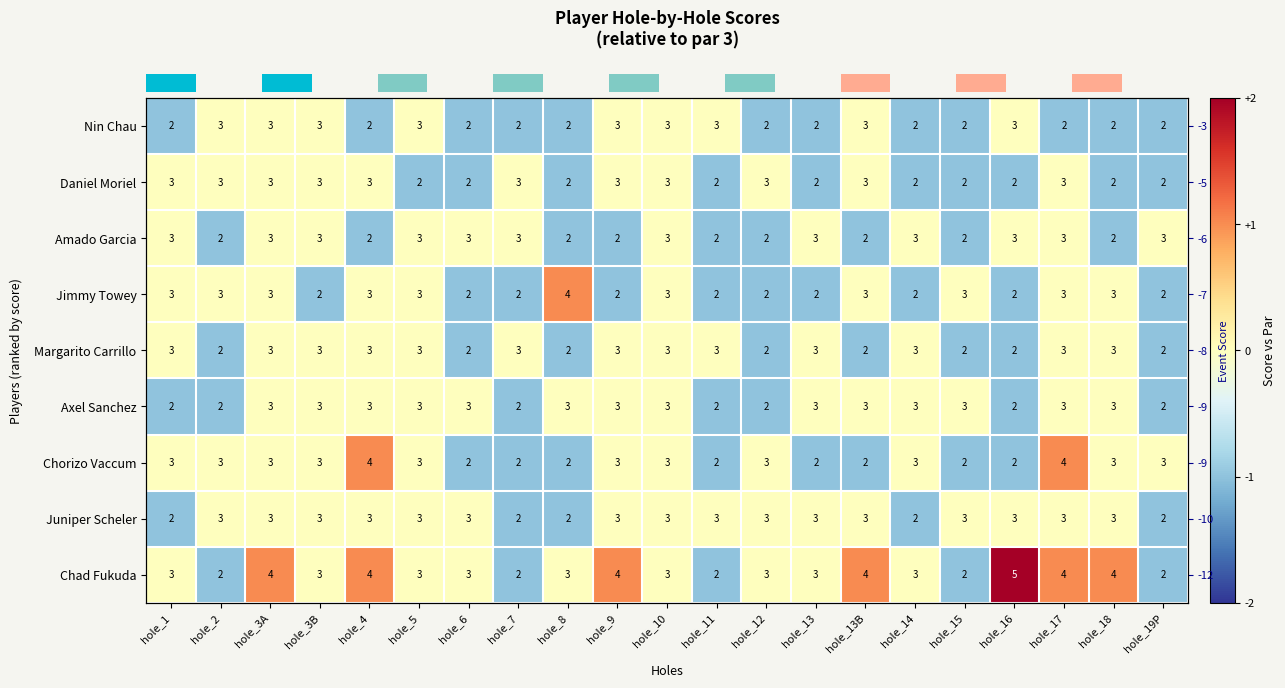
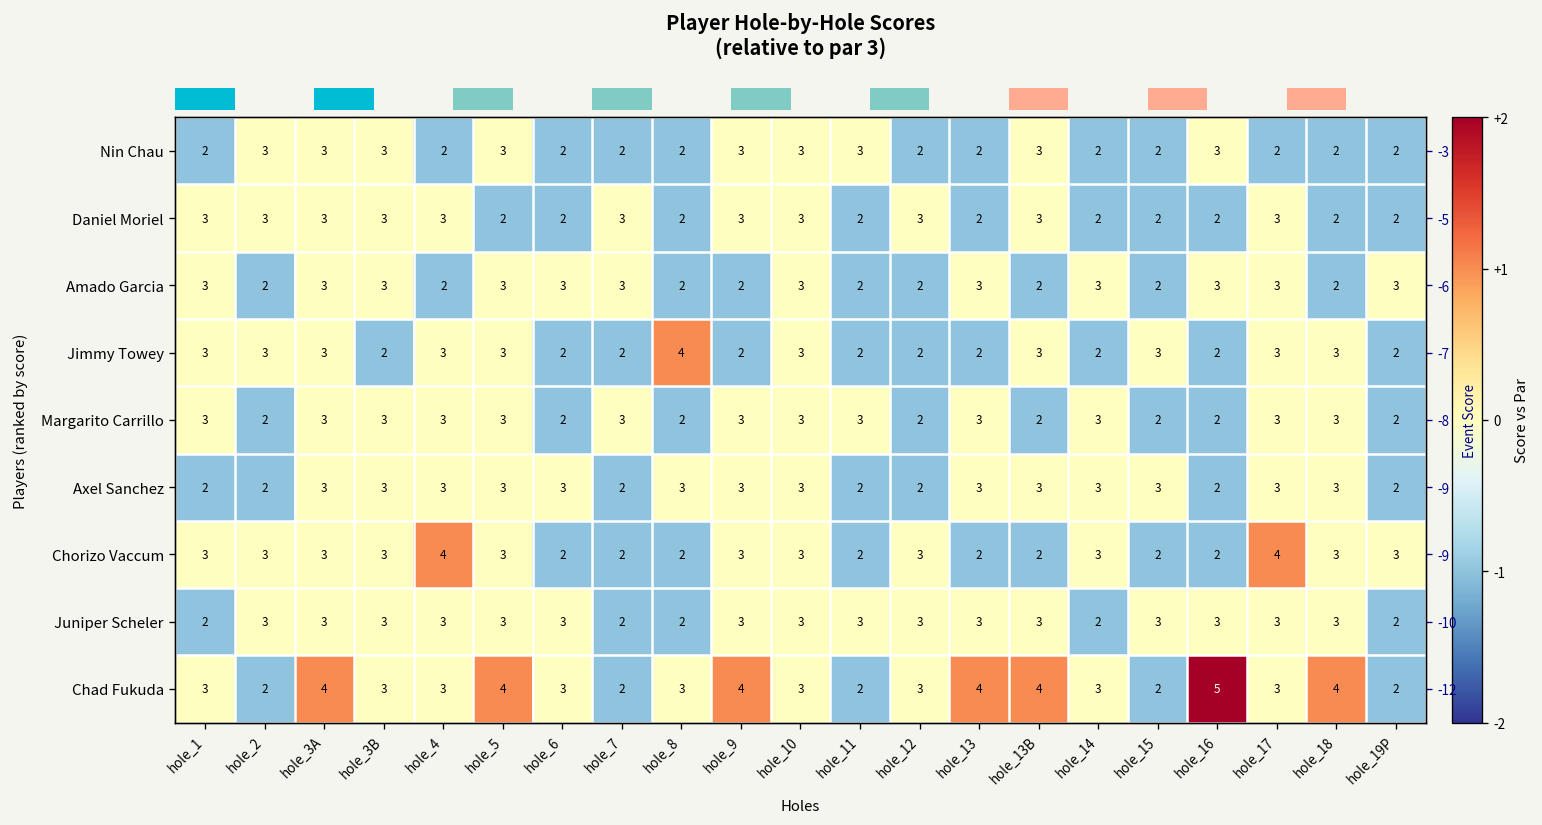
Chad Fukuda, hole_4: 4 -> 3
Chad Fukuda, hole_5: 3 -> 4
Chad Fukuda, hole_13: 3 -> 4
Chad Fukuda, hole_17: 4 -> 3
